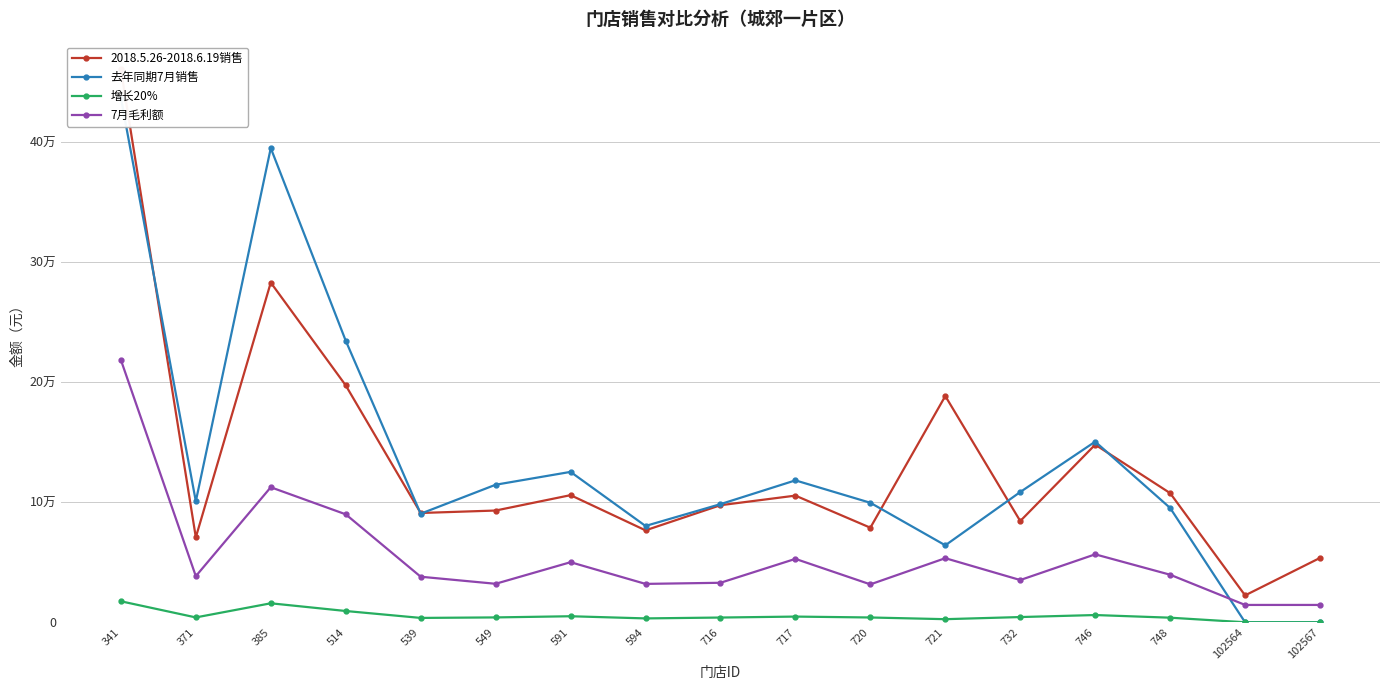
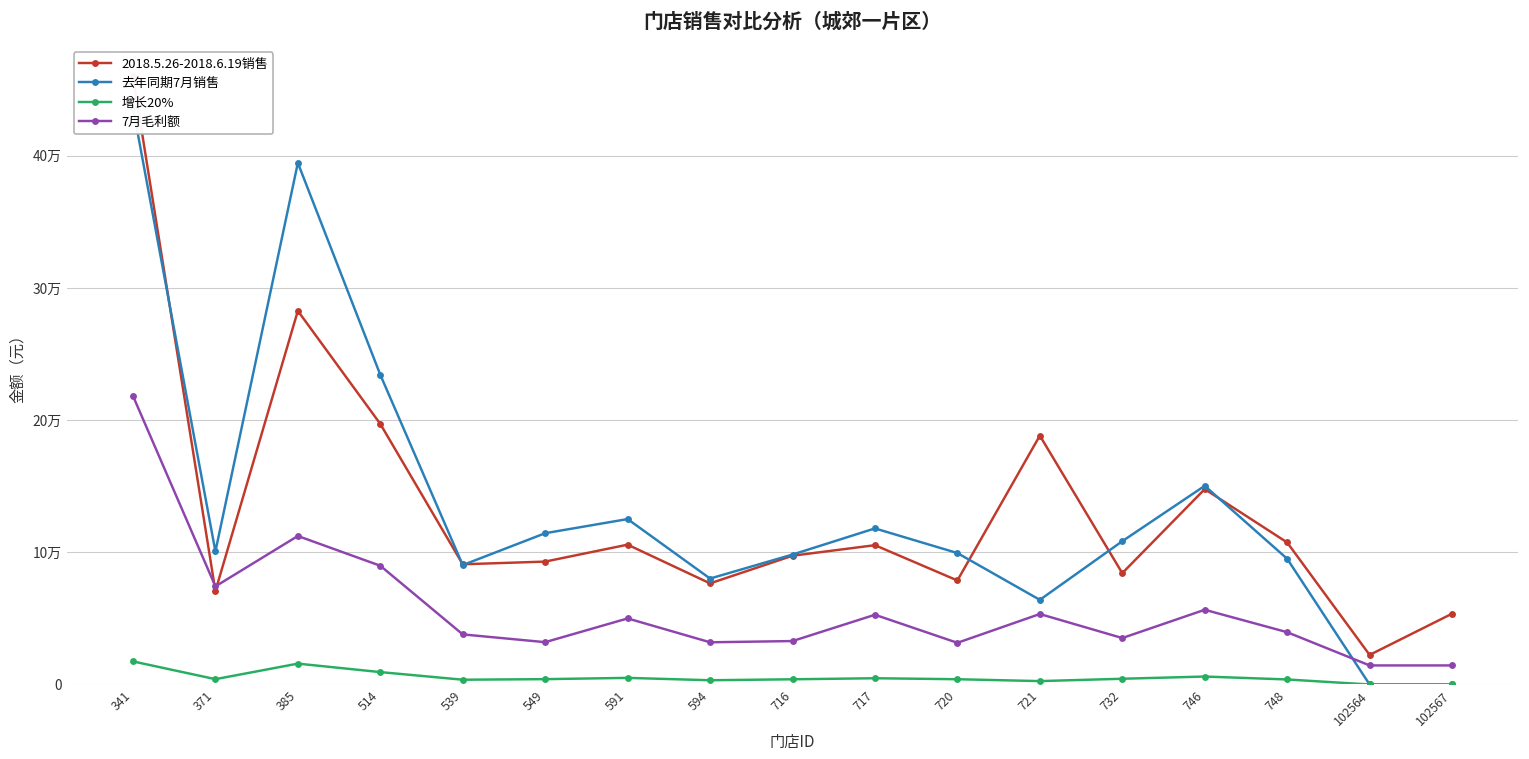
7月毛利额, 371: 3.8万 -> 7.4万
